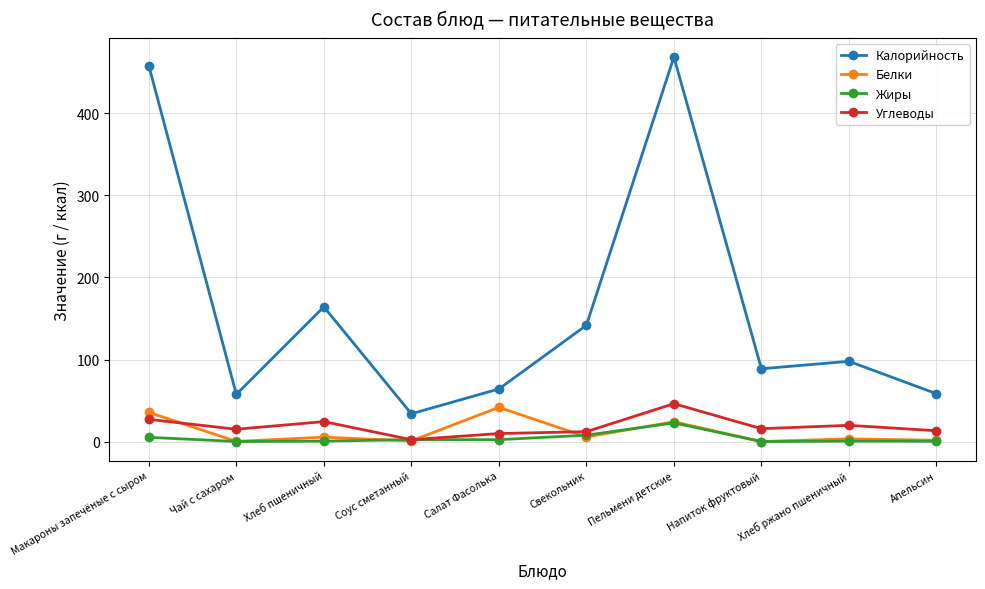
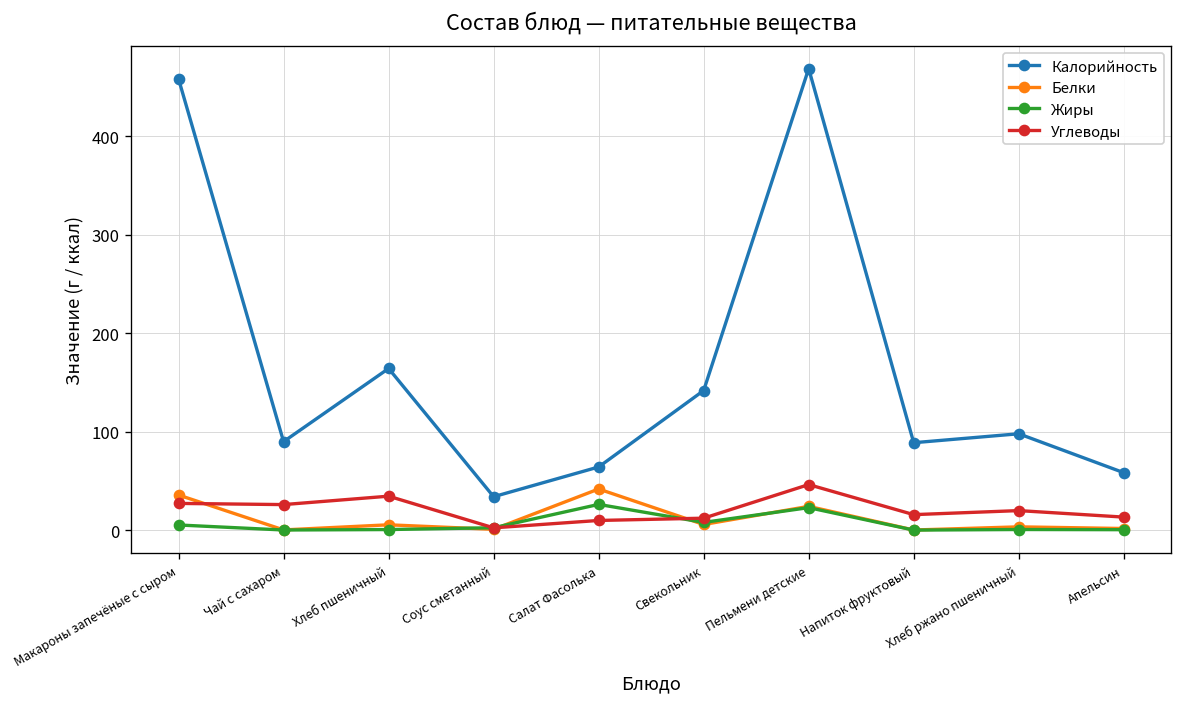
Калорийность, Чай с сахаром: 60 -> 90
Углеводы, Чай с сахаром: 20 -> 30
Углеводы, Хлеб пшеничный: 20 -> 30
Жиры, Салат Фасолька: 0 -> 30
